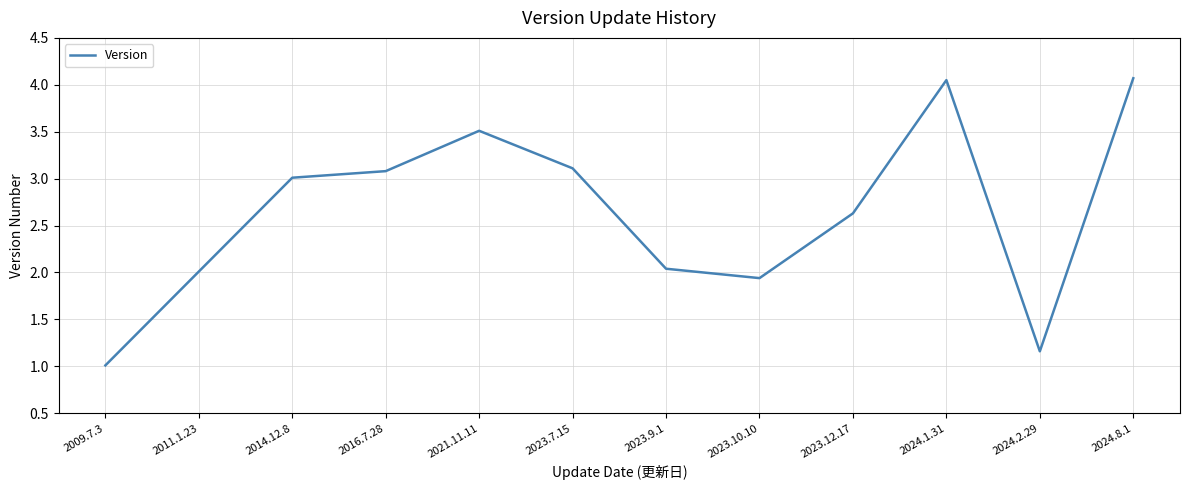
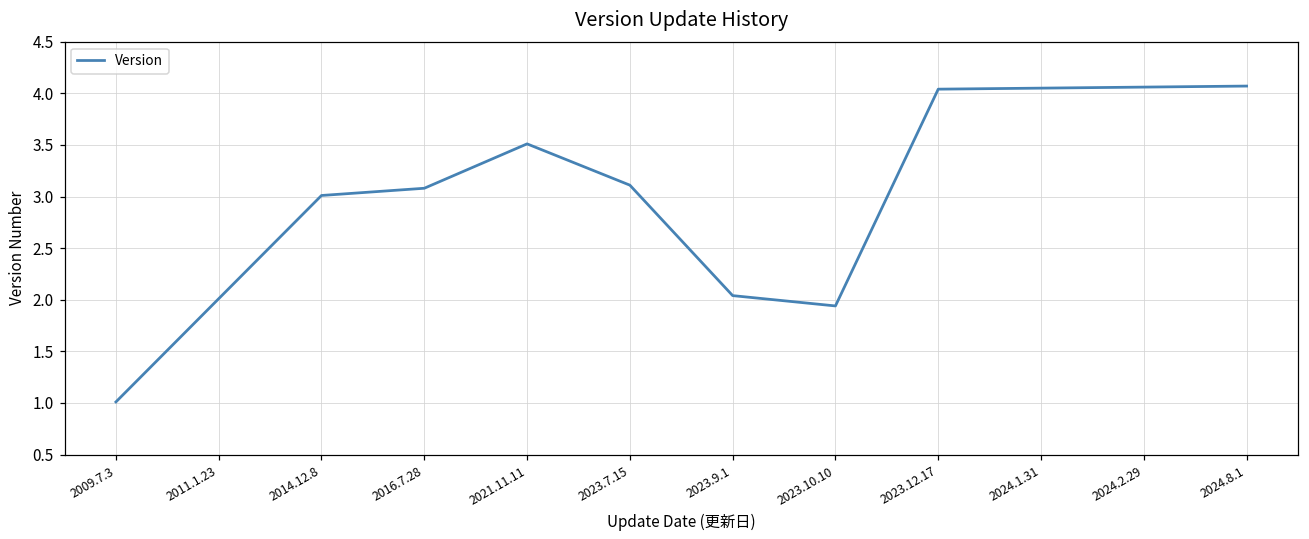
2023.12.17: 2.6 -> 4.0
2024.2.29: 1.2 -> 4.1
